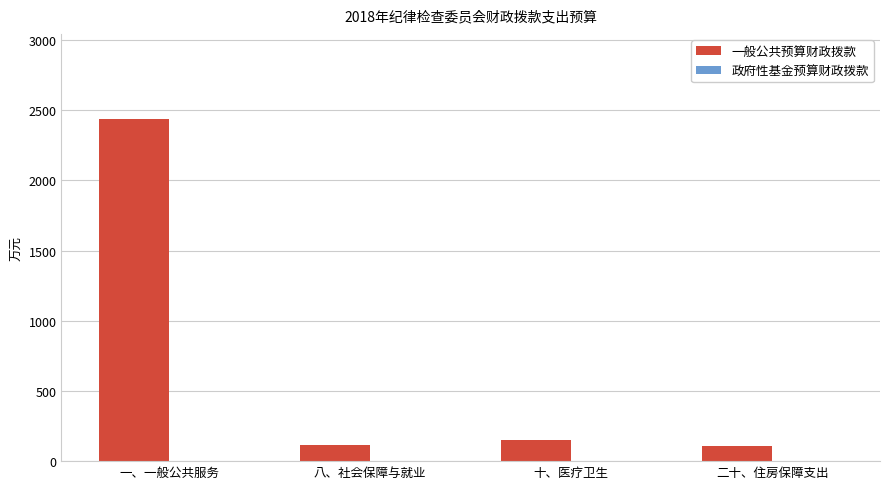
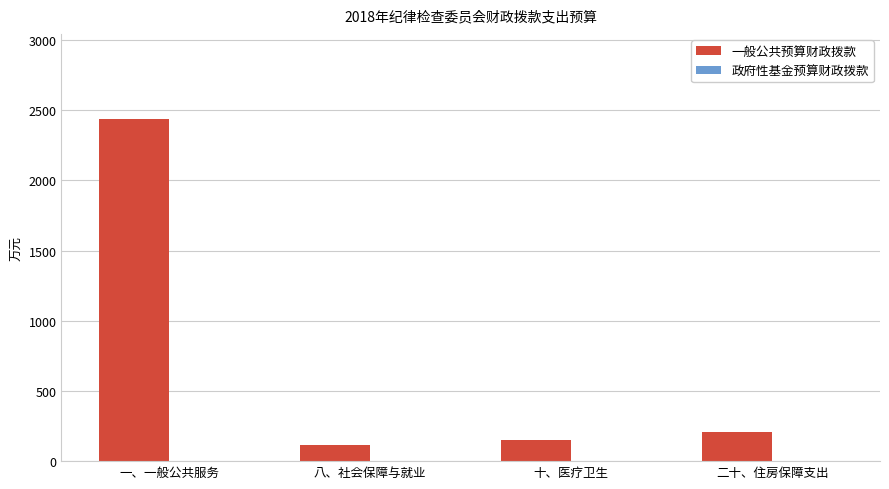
一般公共预算财政拨款, 二十、住房保障支出: 110 -> 210
